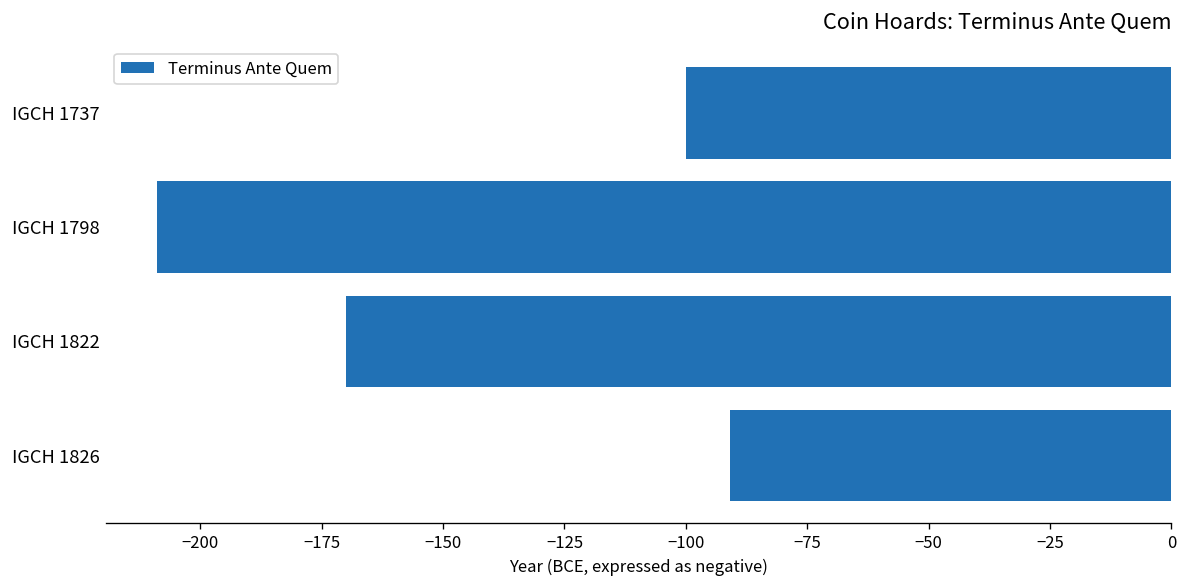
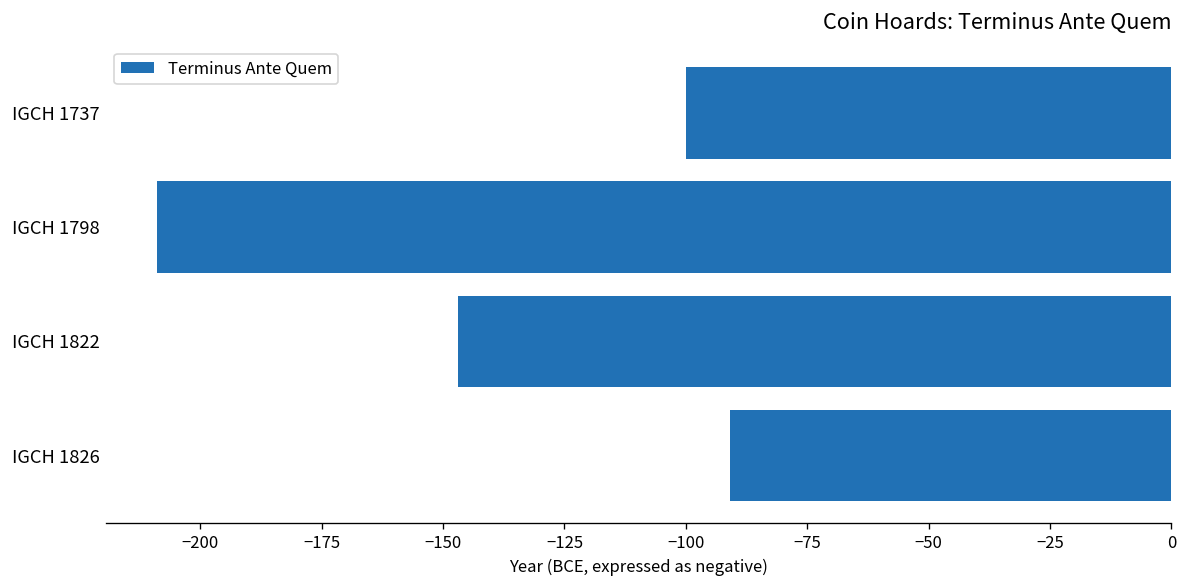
IGCH 1822: -170 -> -147
